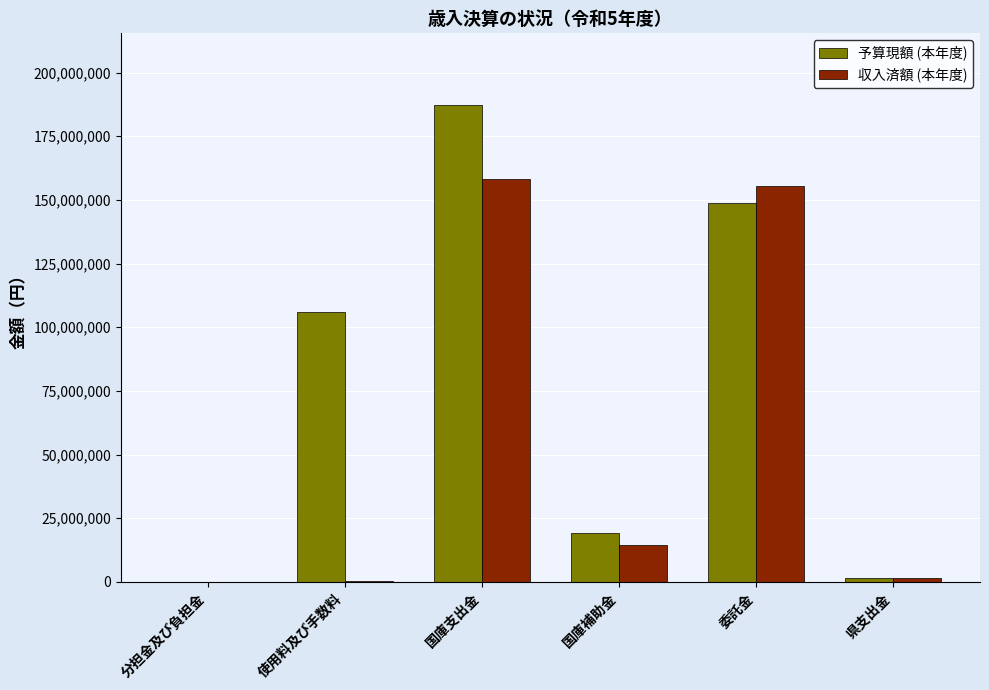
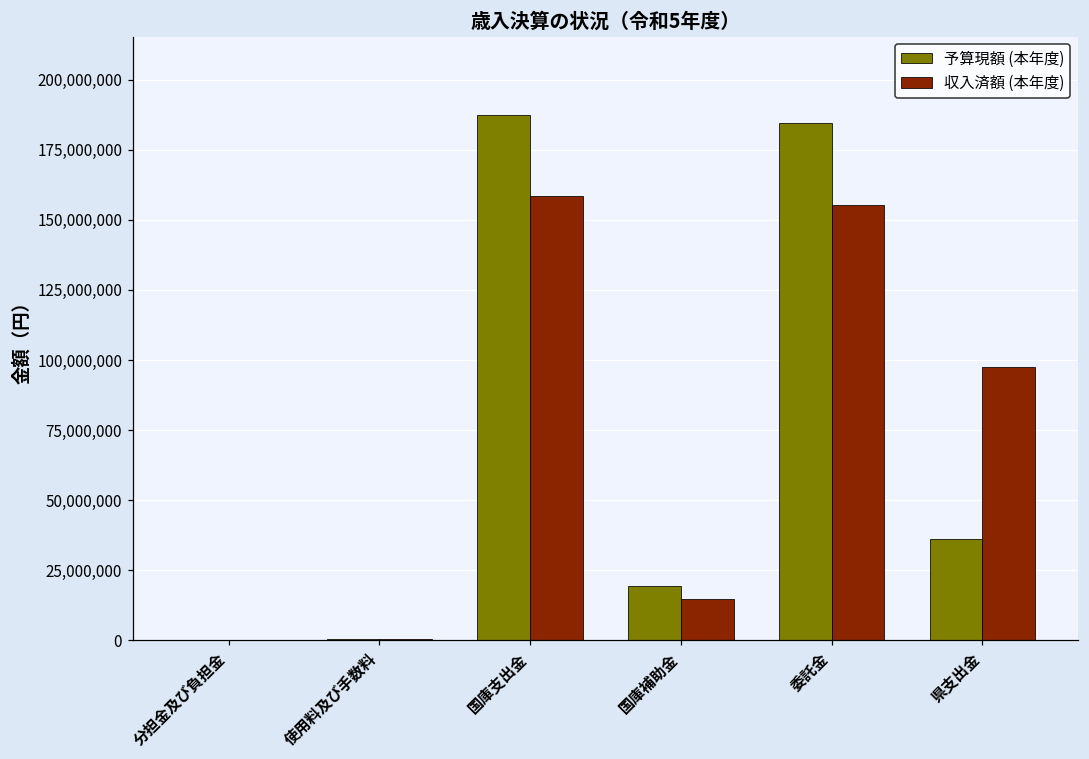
予算現額 (本年度), 使用料及び手数料: 106,000,000 -> 0
予算現額 (本年度), 委託金: 149,000,000 -> 185,000,000
予算現額 (本年度), 県支出金: 2,000,000 -> 36,000,000
収入済額 (本年度), 県支出金: 2,000,000 -> 97,000,000
